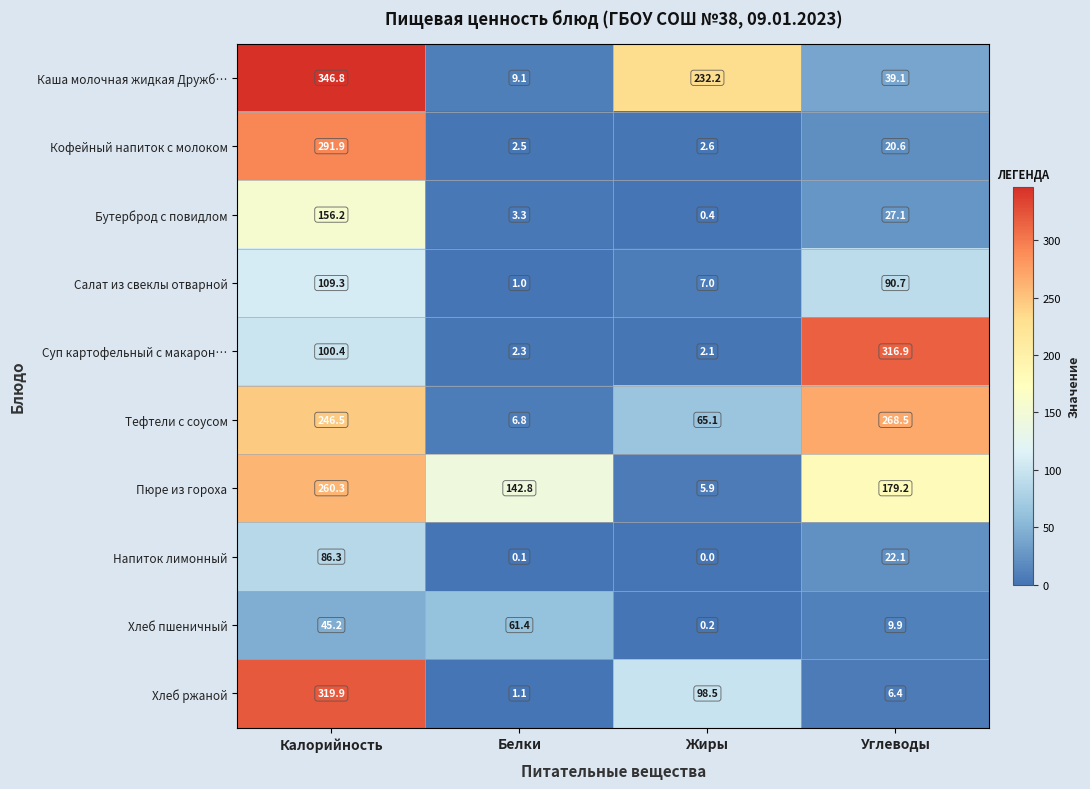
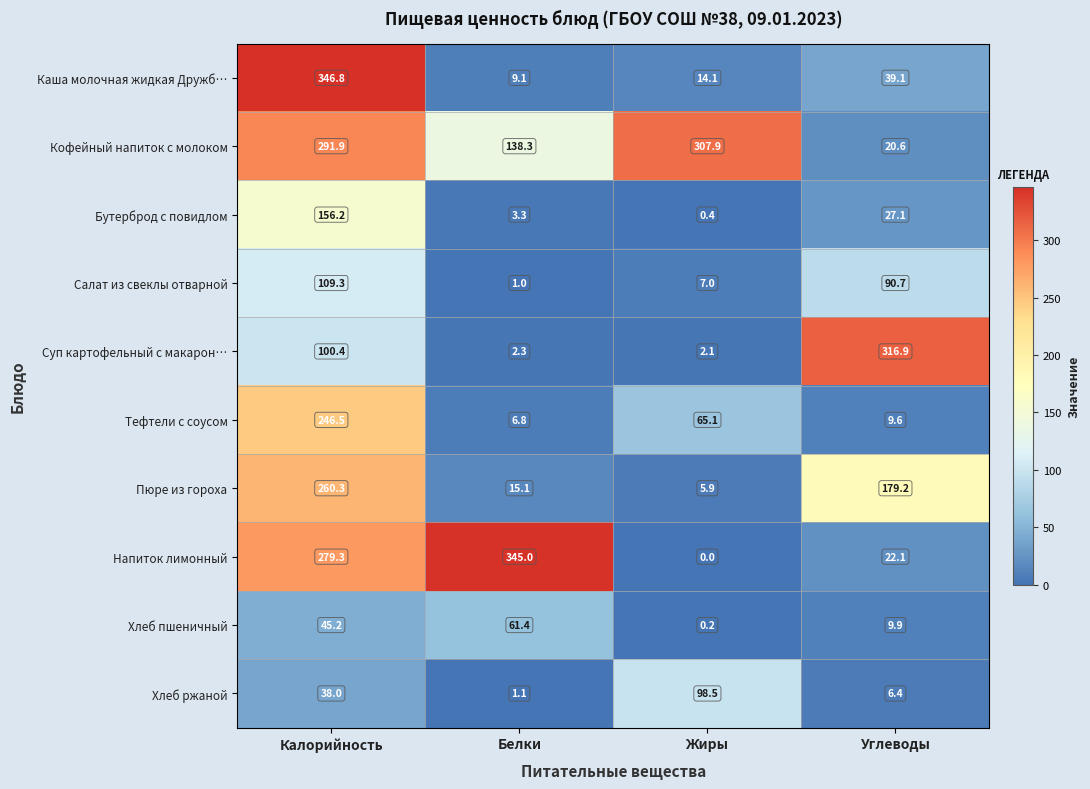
Каша молочная жидкая Дружб…, Жиры: 232.2 -> 14.1
Кофейный напиток с молоком, Белки: 2.5 -> 138.3
Кофейный напиток с молоком, Жиры: 2.6 -> 307.9
Тефтели с соусом, Углеводы: 268.5 -> 9.6
Пюре из гороха, Белки: 142.8 -> 15.1
Напиток лимонный, Калорийность: 86.3 -> 279.3
Напиток лимонный, Белки: 0.1 -> 345.0
Хлеб ржаной, Калорийность: 319.9 -> 38.0
